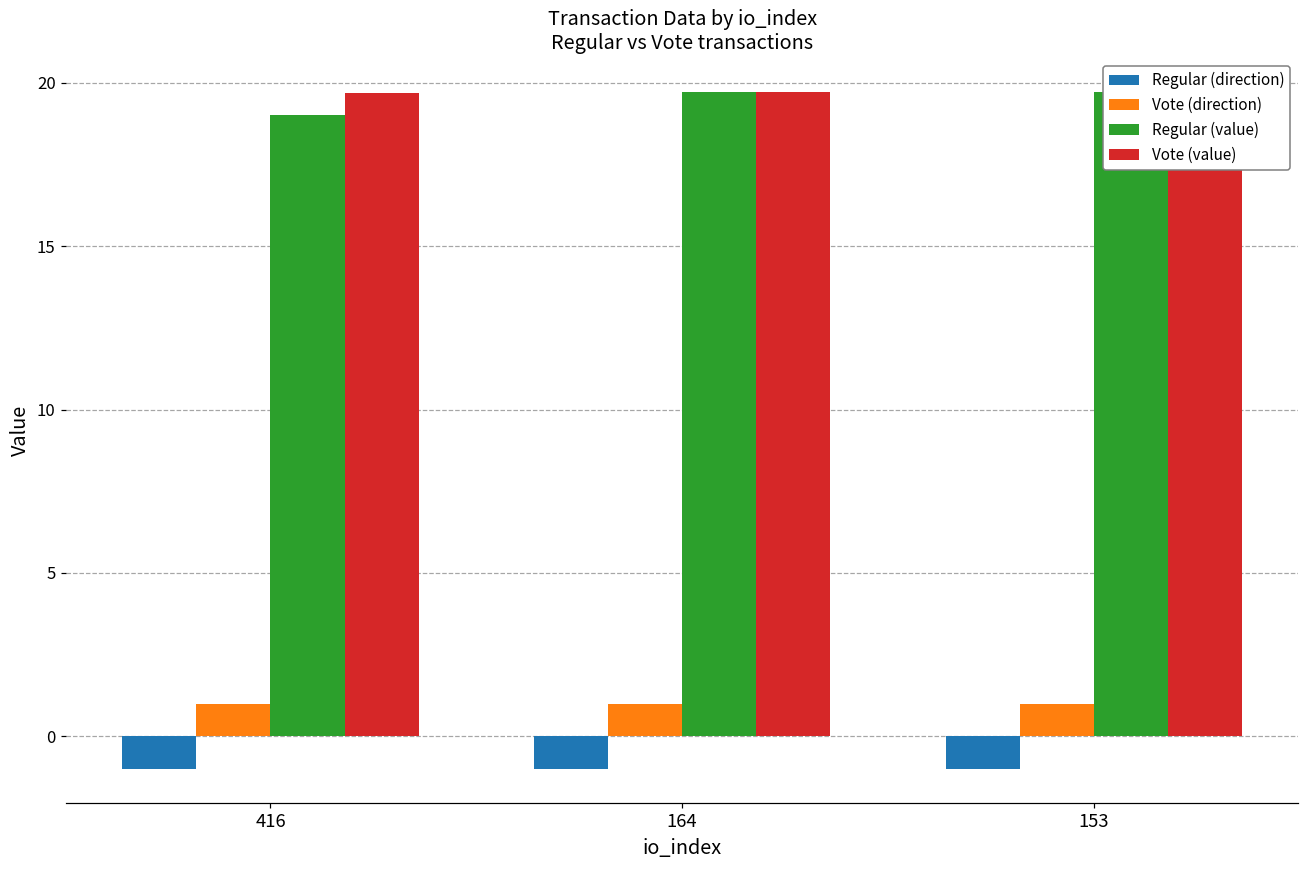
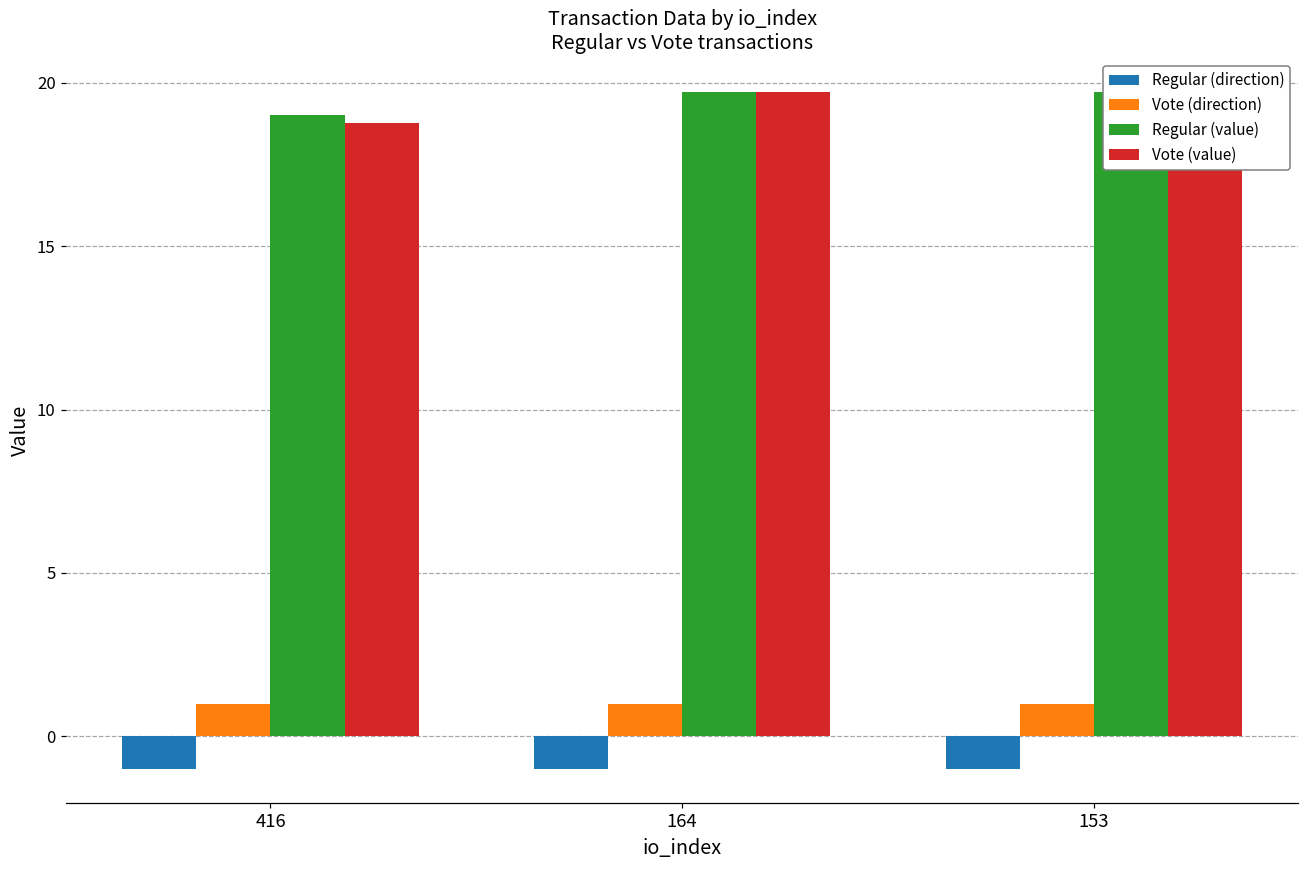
Vote (value), 416: 19.7 -> 18.8
